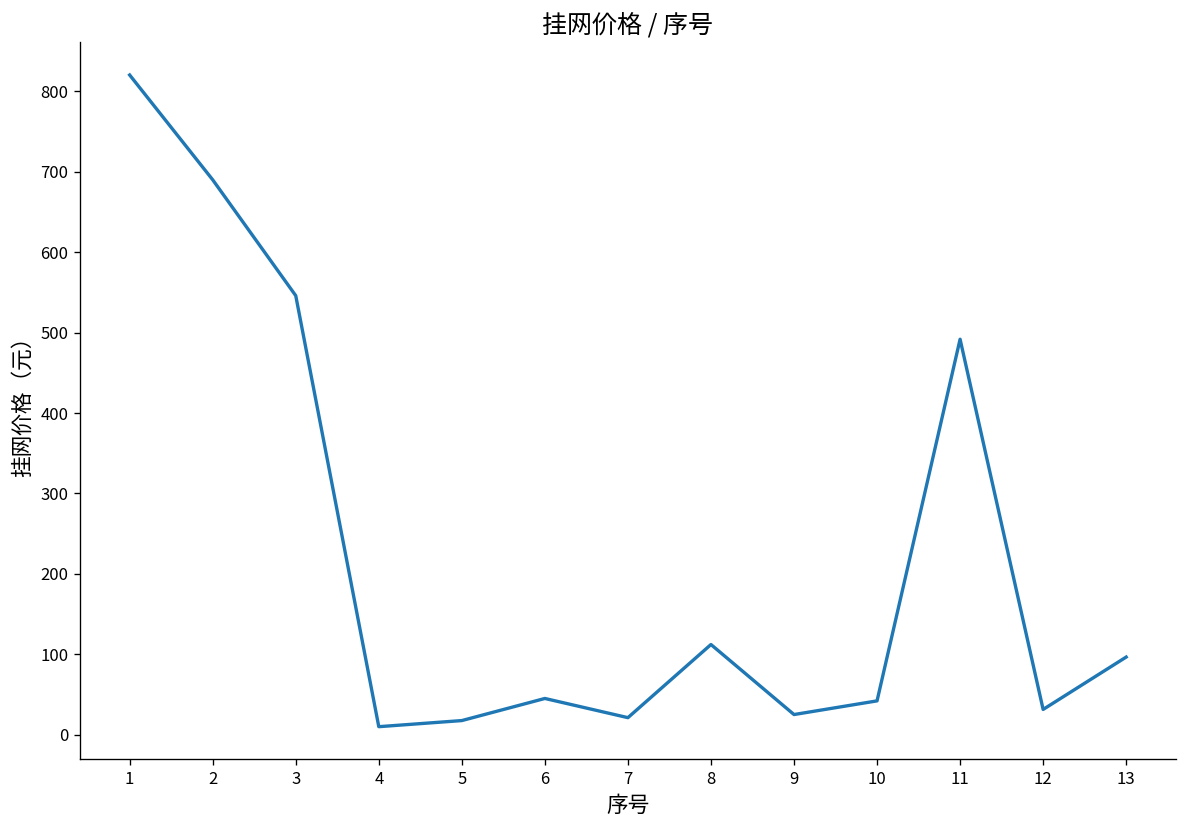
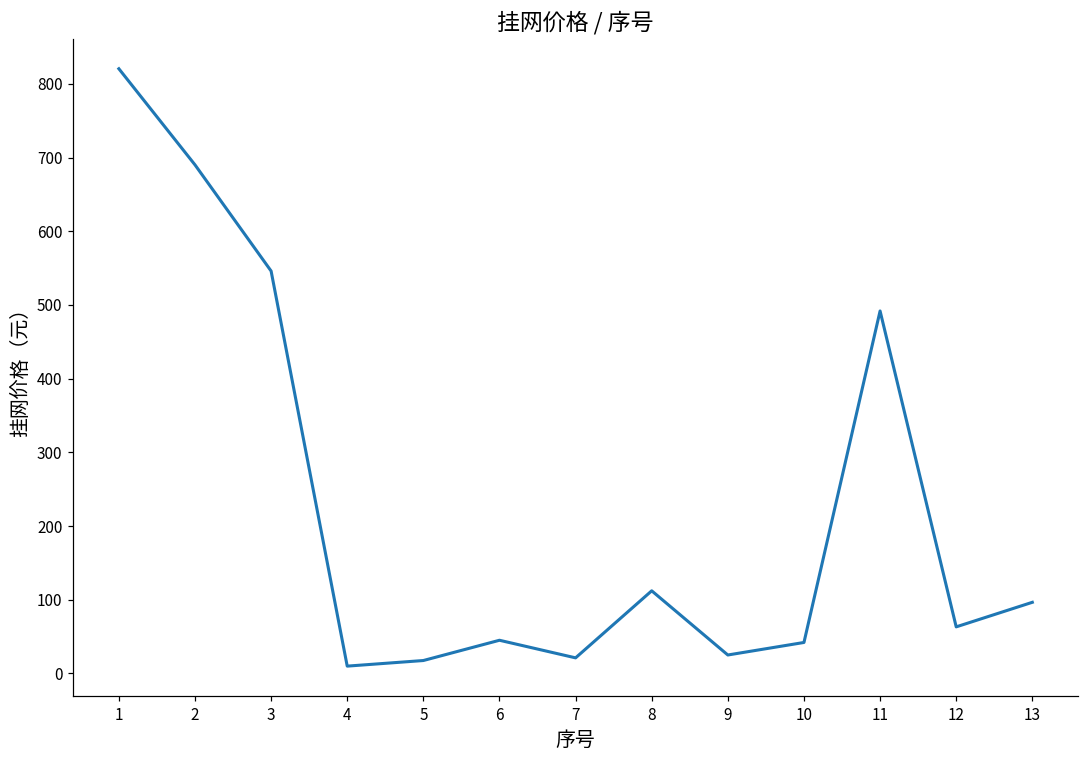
12: 30 -> 60
